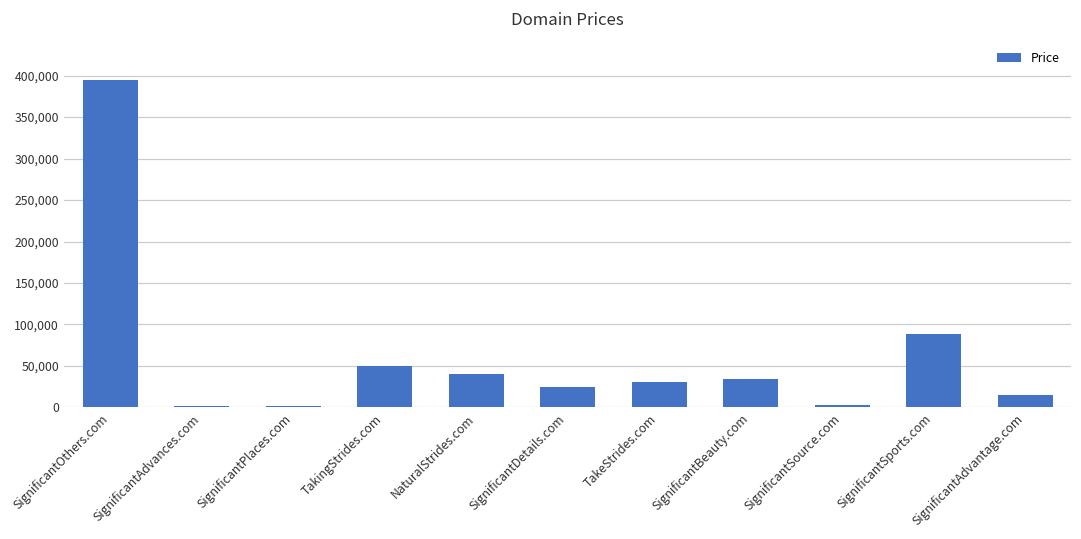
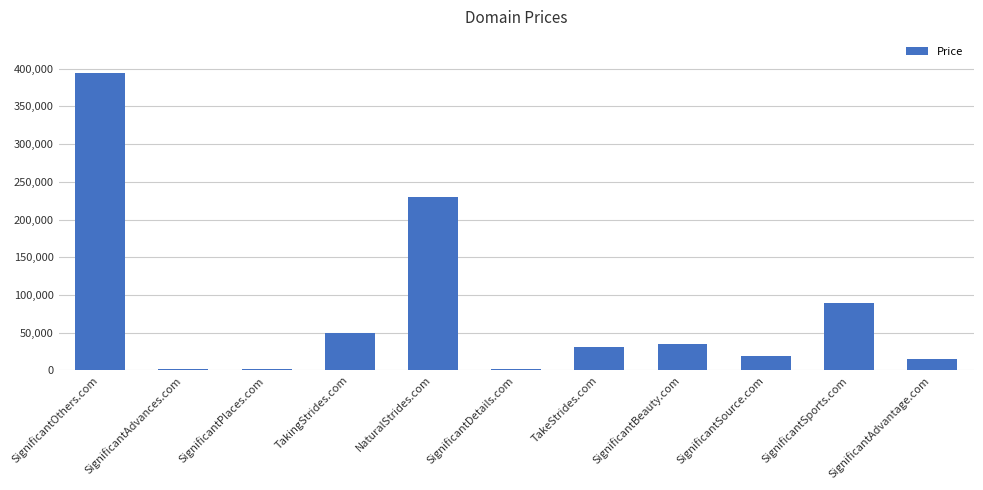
NaturalStrides.com: 40,000 -> 230,000
SignificantDetails.com: 30,000 -> 0
SignificantSource.com: 0 -> 20,000
